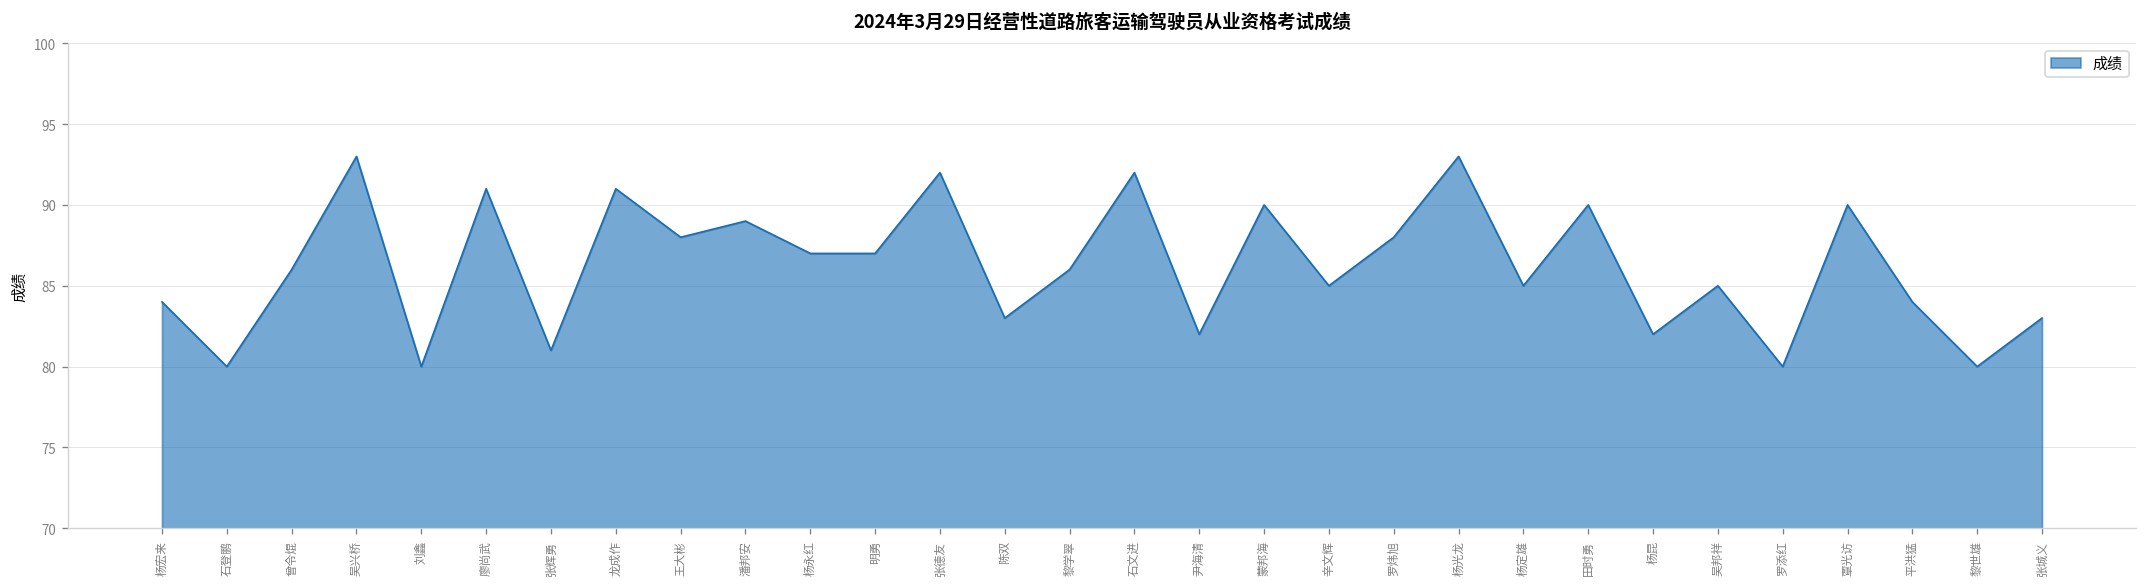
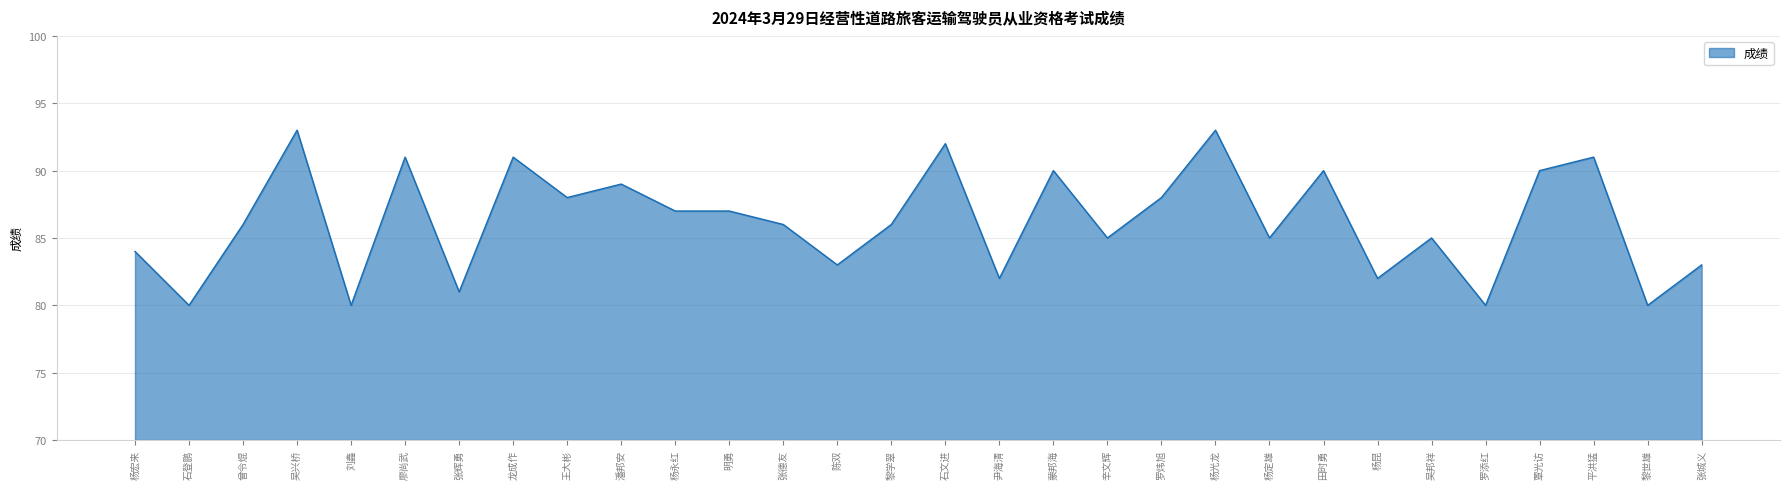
张德友: 92 -> 86
平洪猛: 84 -> 91
